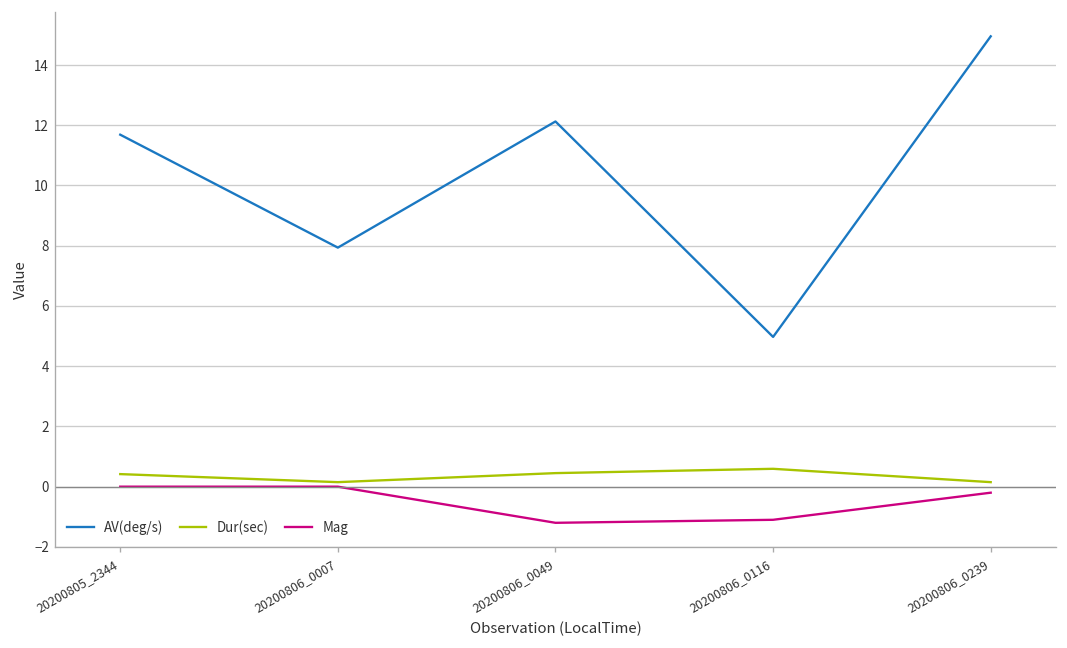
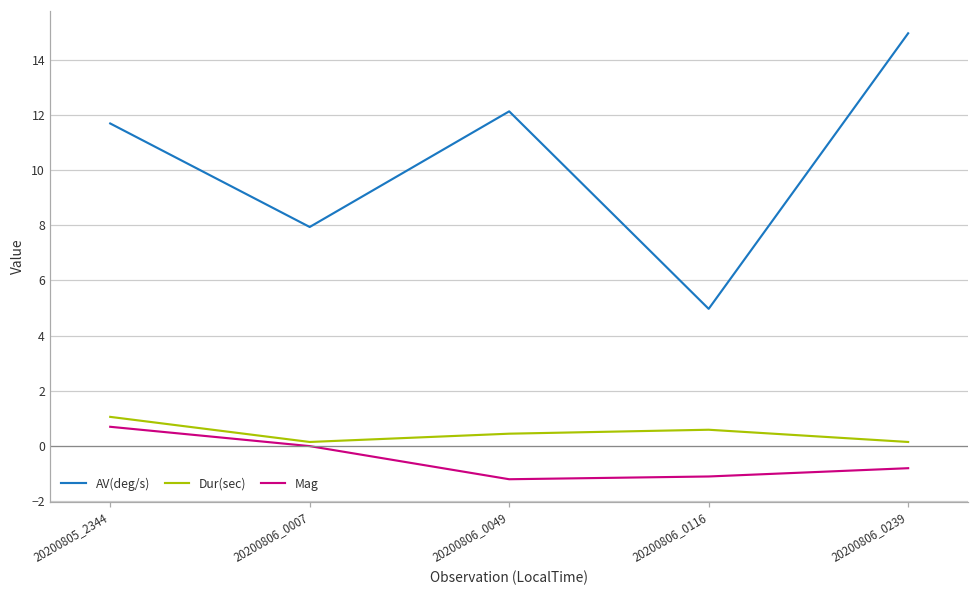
Dur(sec), 20200805_2344: 0.4 -> 1.1
Mag, 20200805_2344: 0.0 -> 0.7
Mag, 20200806_0239: -0.2 -> -0.8
